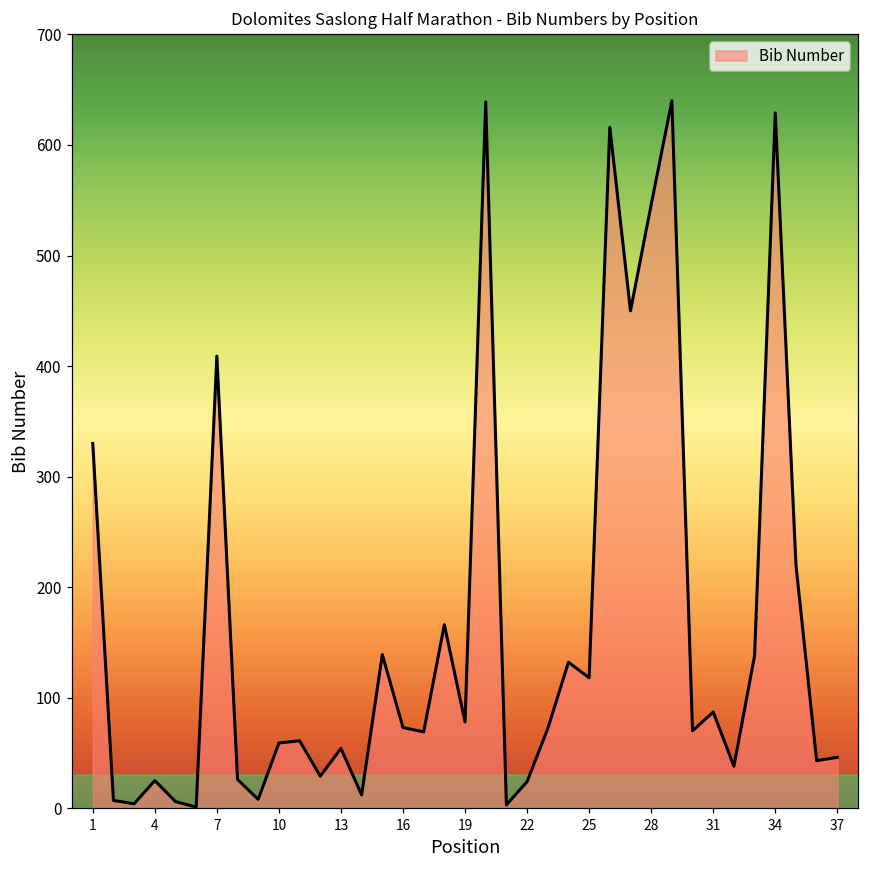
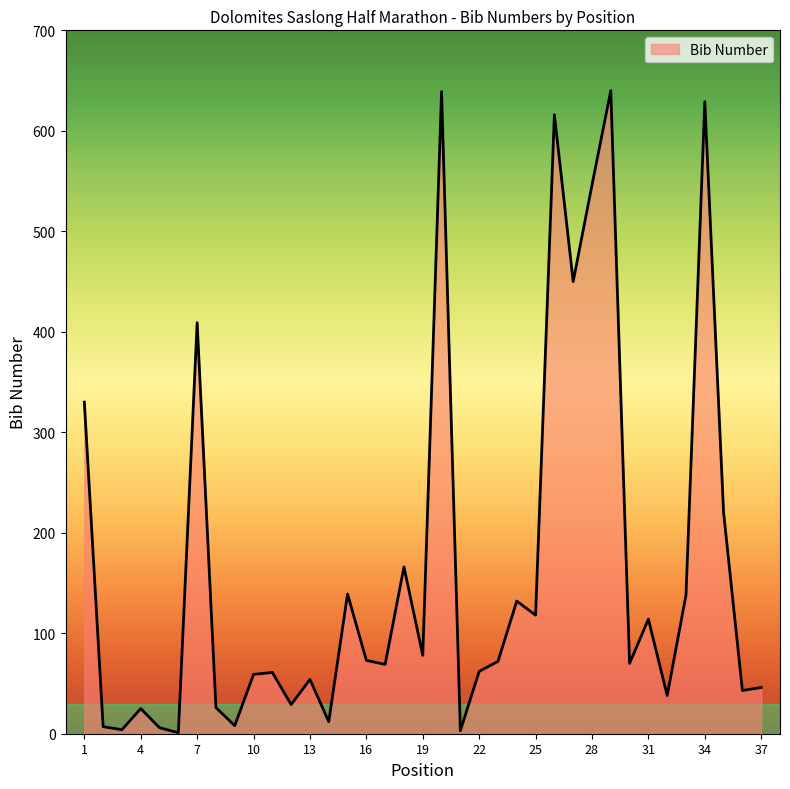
22: 24 -> 62
31: 87 -> 114
